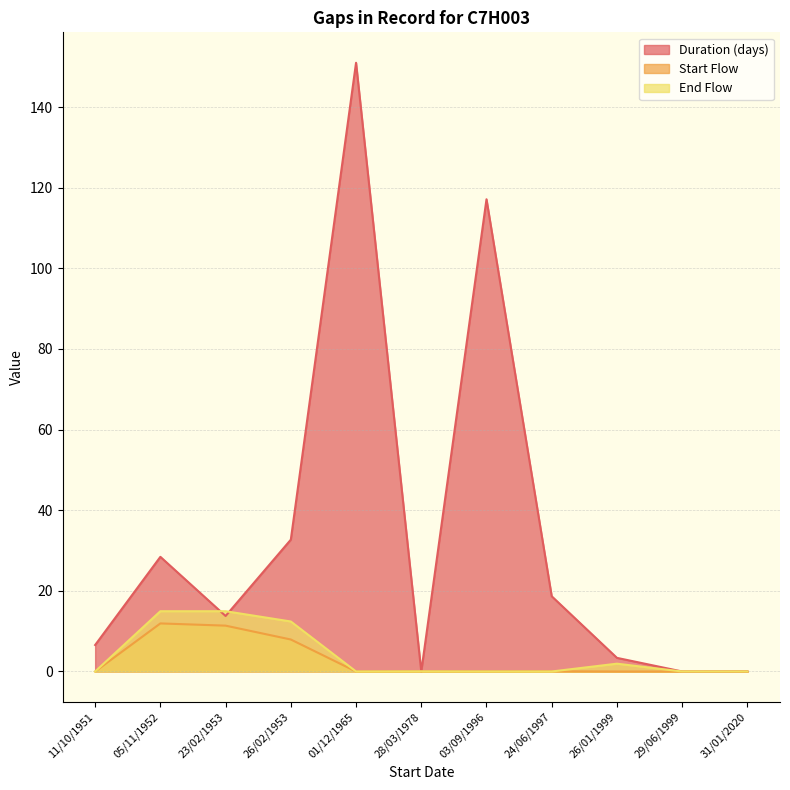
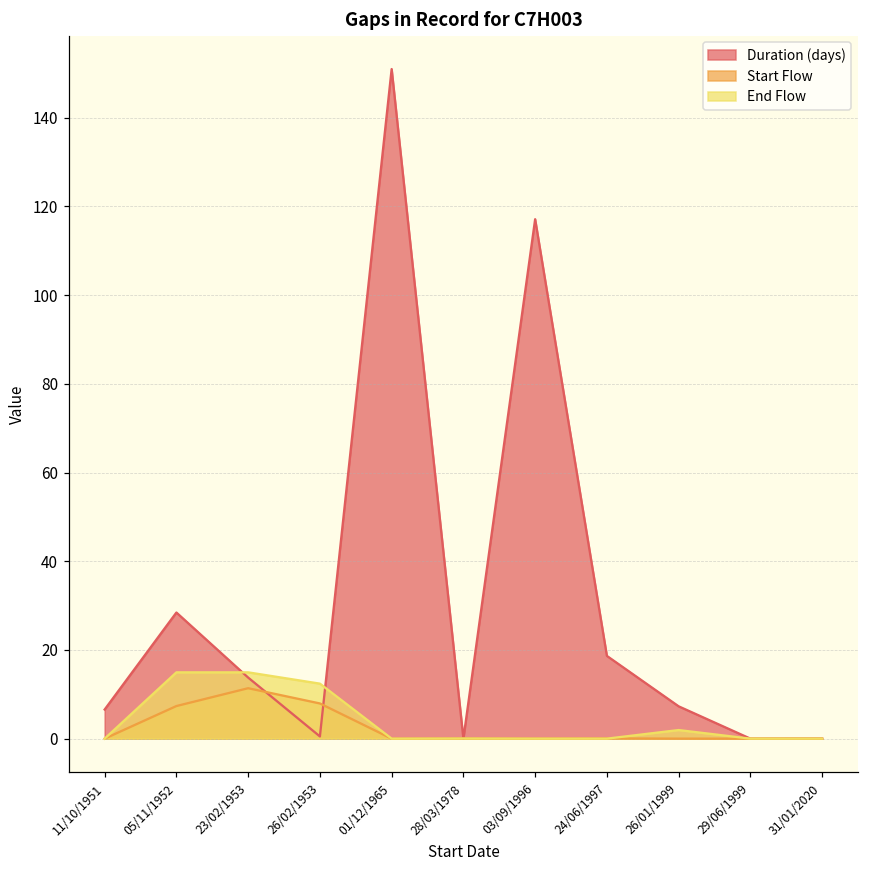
Start Flow, 05/11/1952: 12 -> 7
Duration (days), 26/02/1953: 33 -> 1
Duration (days), 26/01/1999: 3 -> 7
